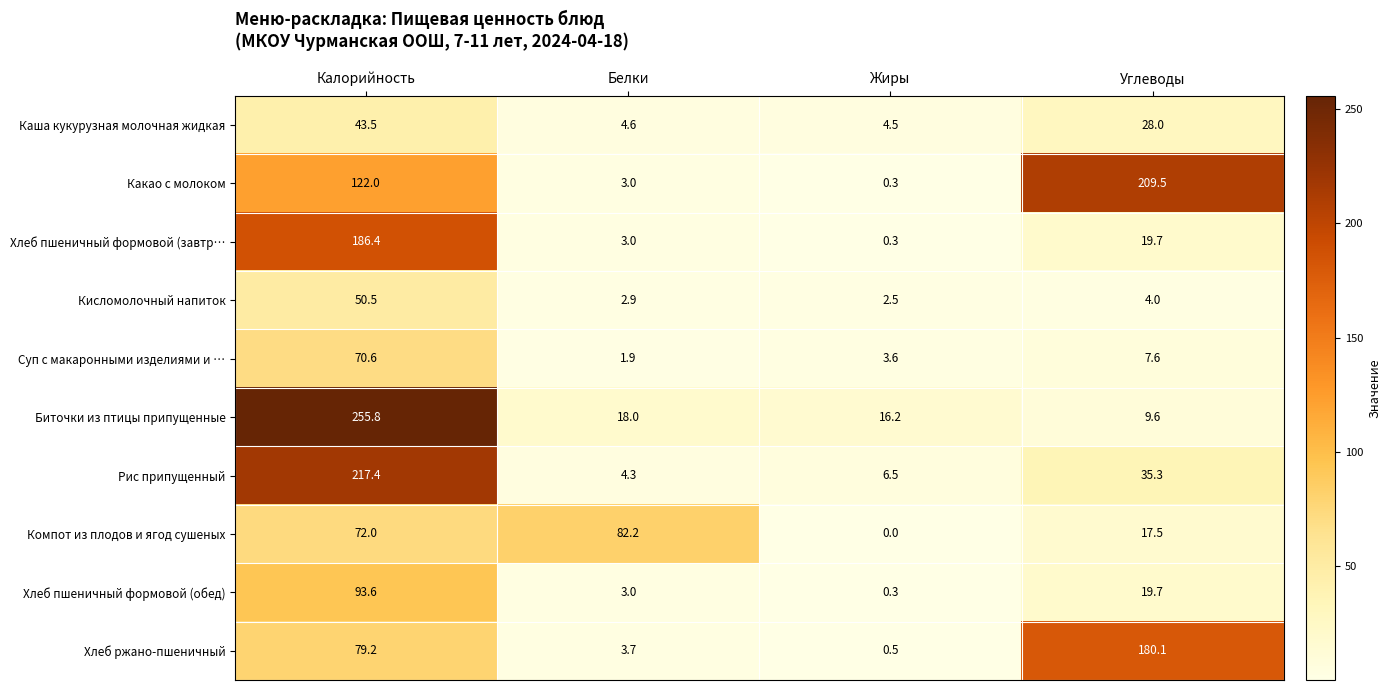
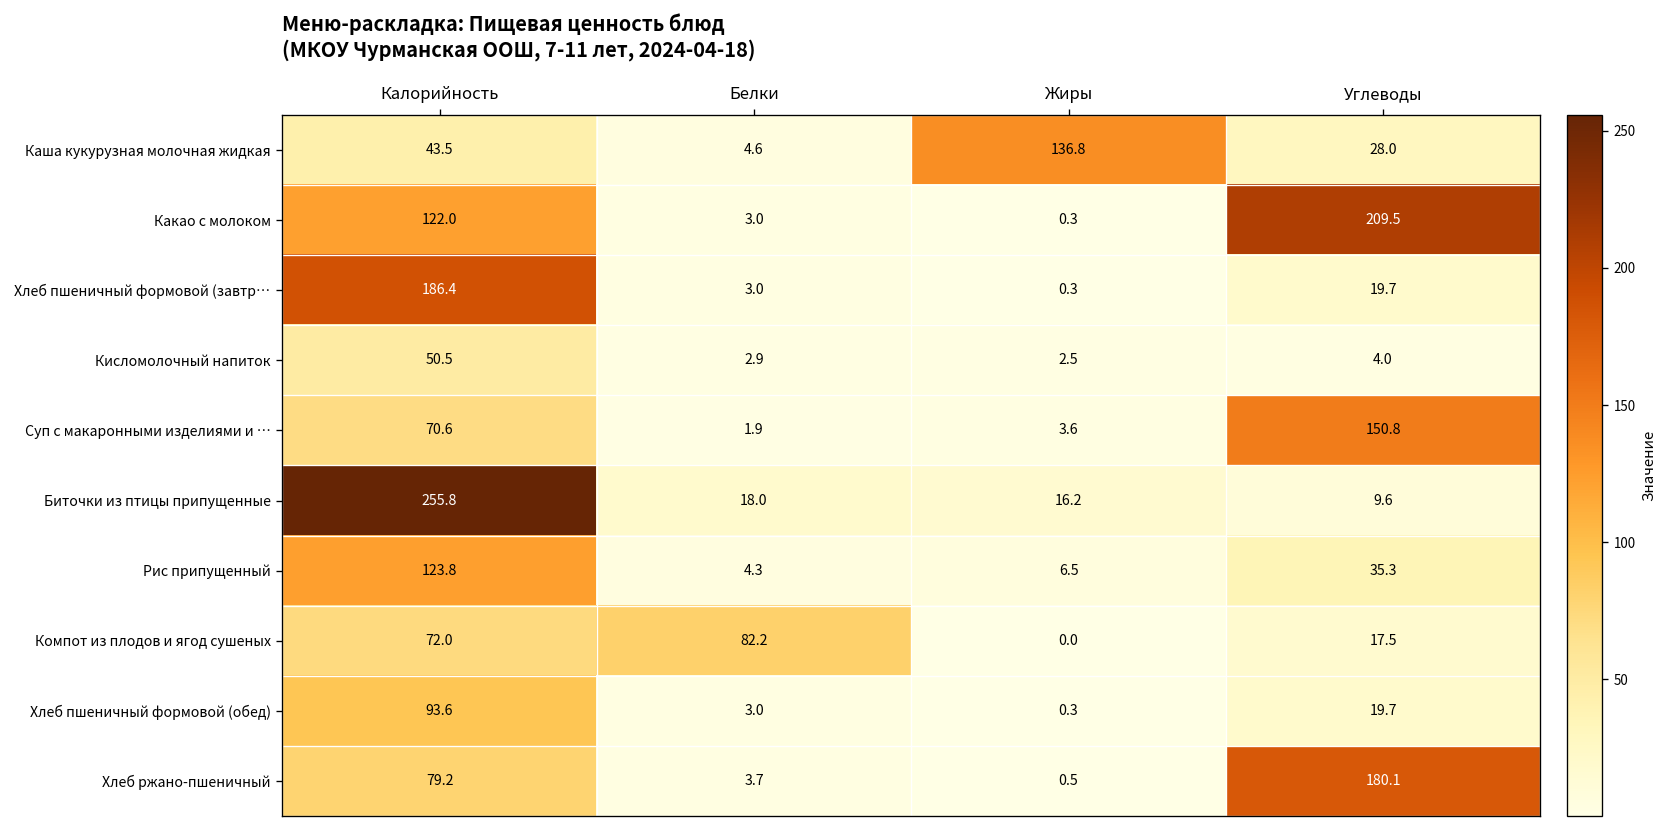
Каша кукурузная молочная жидкая, Жиры: 4.5 -> 136.8
Суп с макаронными изделиями и …, Углеводы: 7.6 -> 150.8
Рис припущенный, Калорийность: 217.4 -> 123.8
